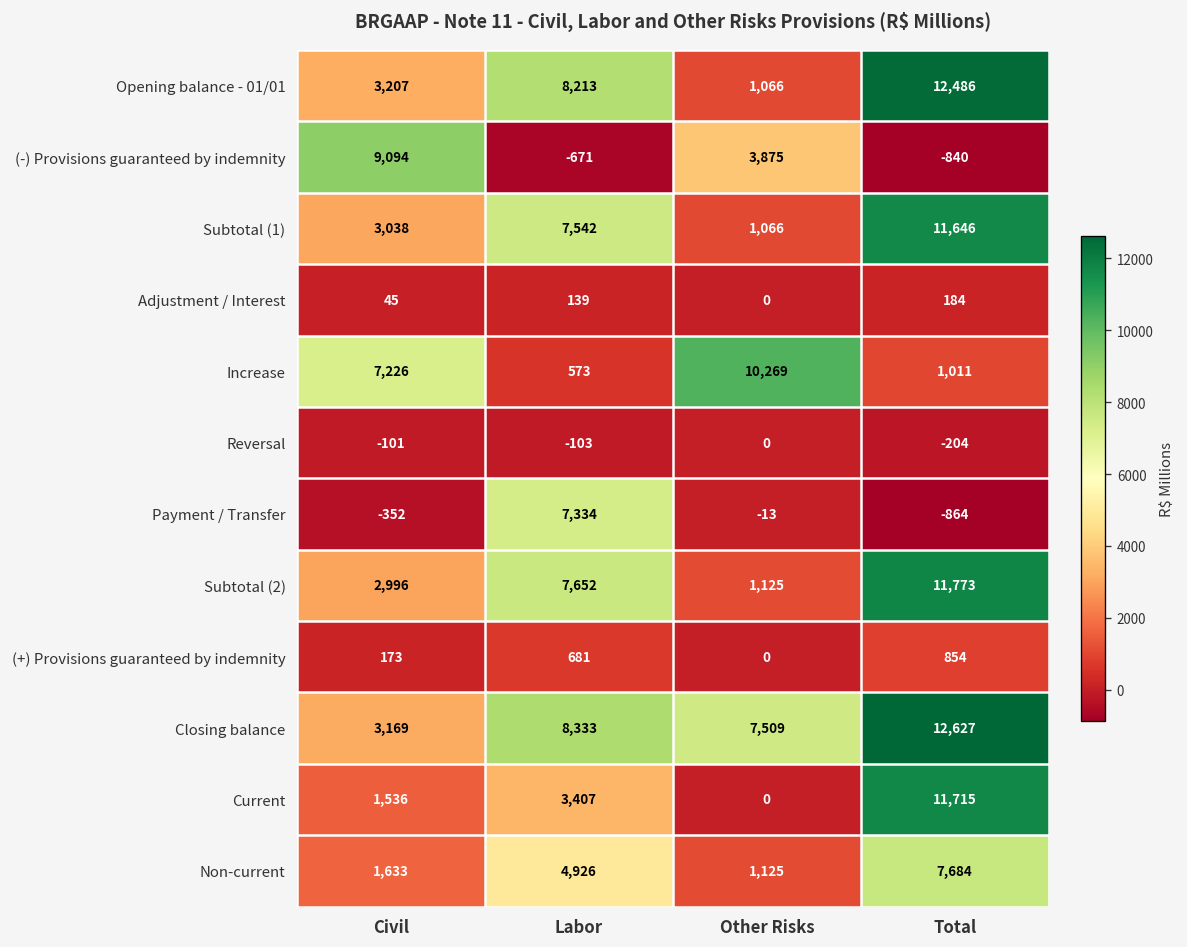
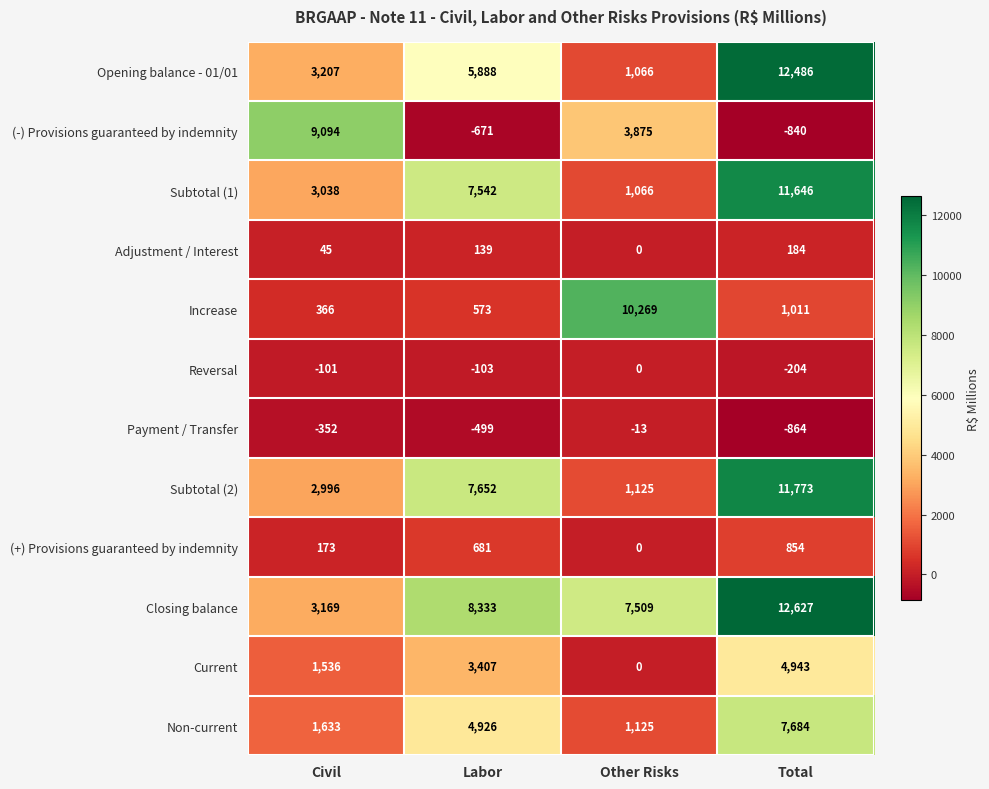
Opening balance - 01/01, Labor: 8,213 -> 5,888
Increase, Civil: 7,226 -> 366
Payment / Transfer, Labor: 7,334 -> -499
Current, Total: 11,715 -> 4,943
